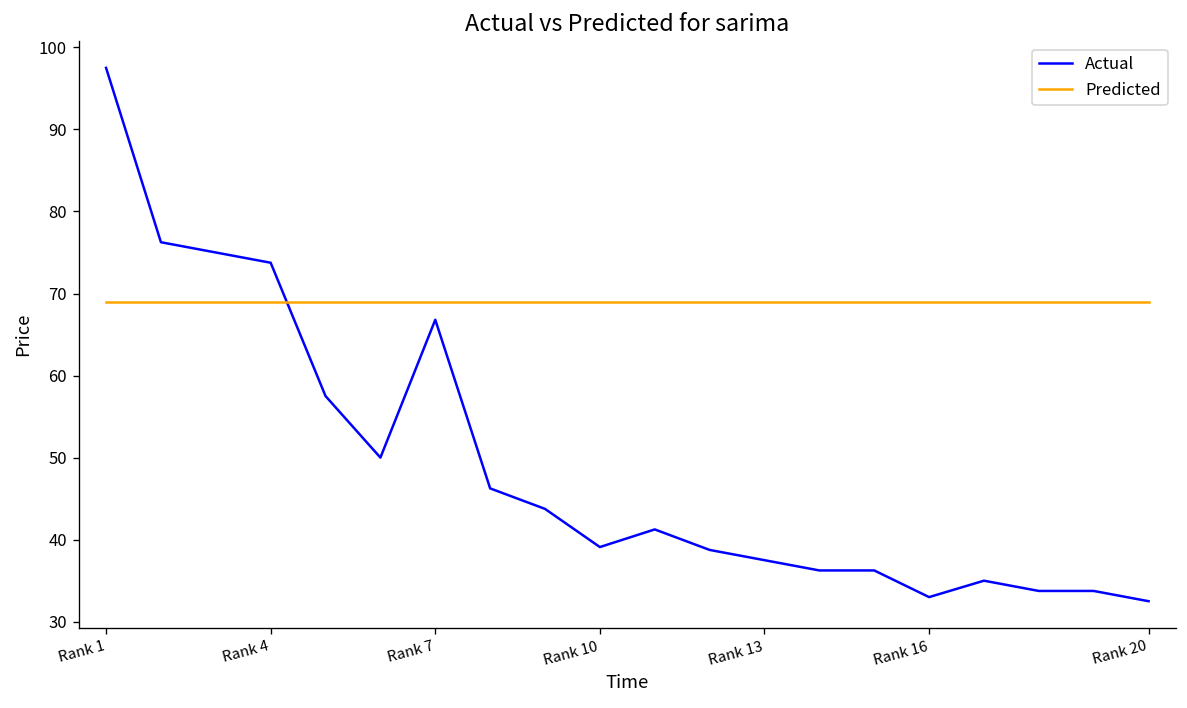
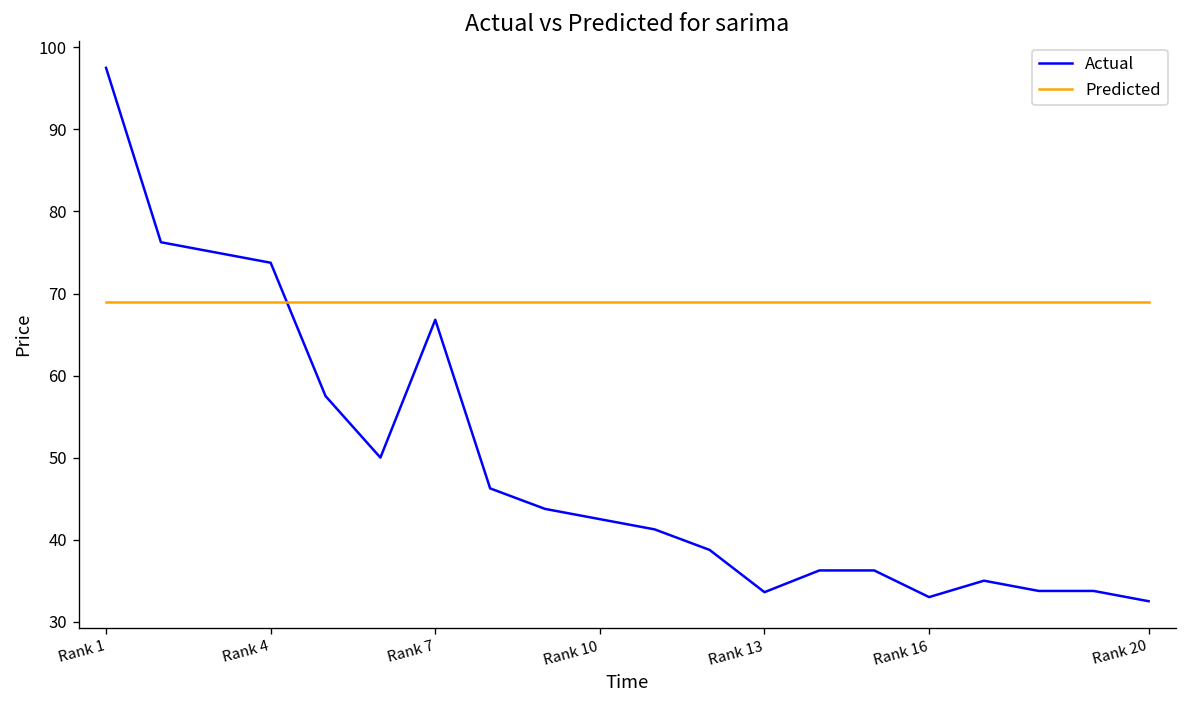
Actual, Rank 10: 39 -> 43
Actual, Rank 13: 38 -> 34
